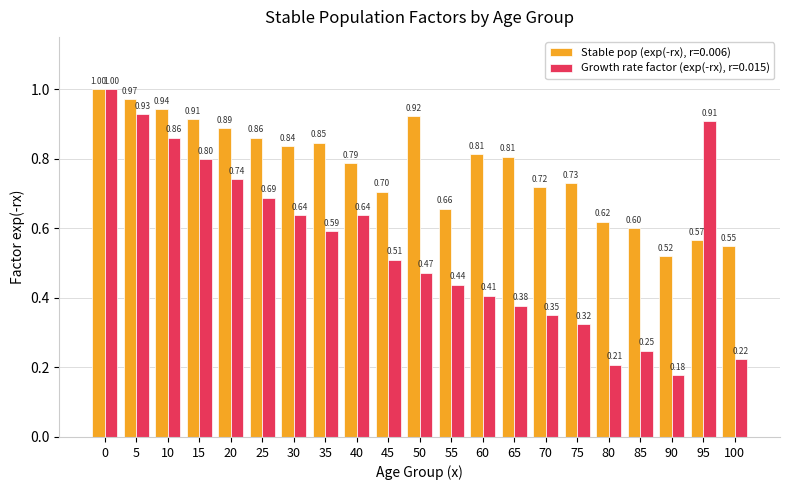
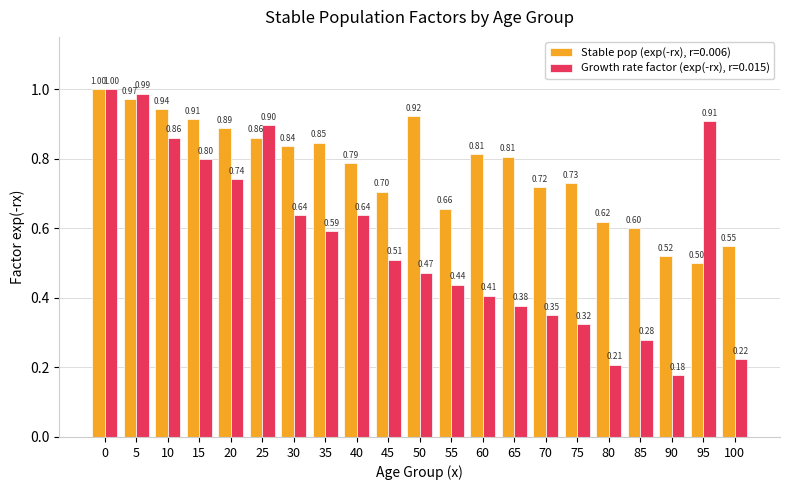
Growth rate factor (exp(-rx), r=0.015), 5: 0.93 -> 0.99
Growth rate factor (exp(-rx), r=0.015), 25: 0.69 -> 0.90
Growth rate factor (exp(-rx), r=0.015), 85: 0.25 -> 0.28
Stable pop (exp(-rx), r=0.006), 95: 0.57 -> 0.50
